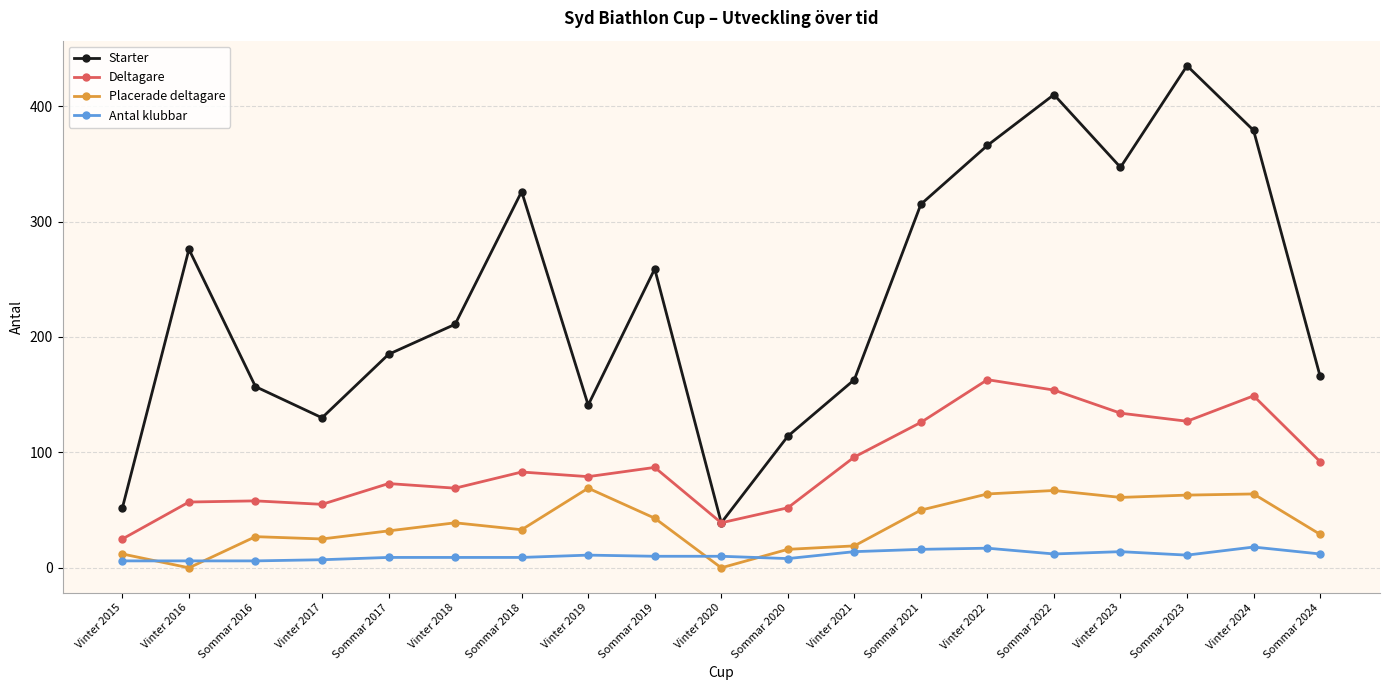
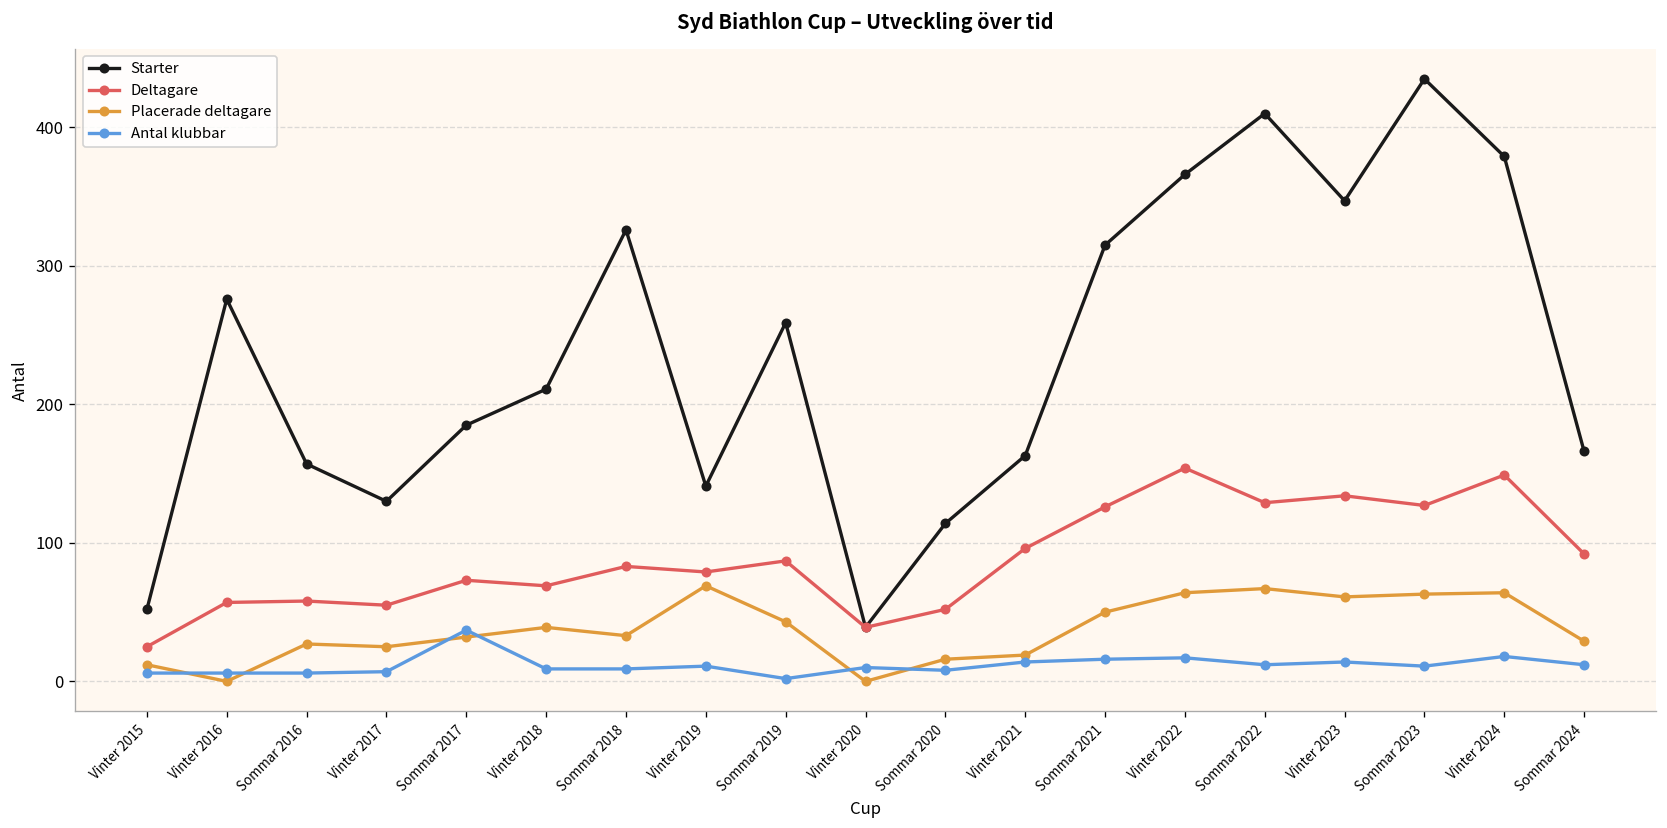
Antal klubbar, Sommar 2017: 9 -> 37
Antal klubbar, Sommar 2019: 10 -> 2
Deltagare, Vinter 2022: 163 -> 154
Deltagare, Sommar 2022: 154 -> 129
